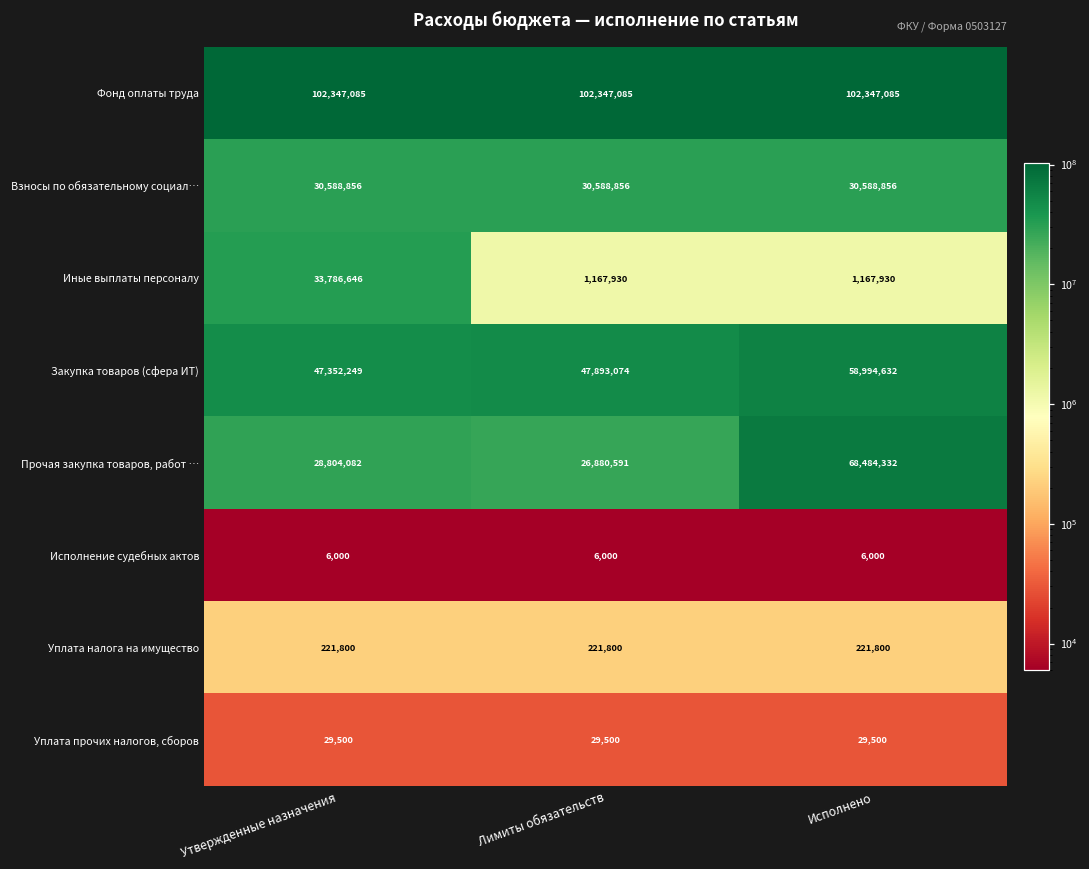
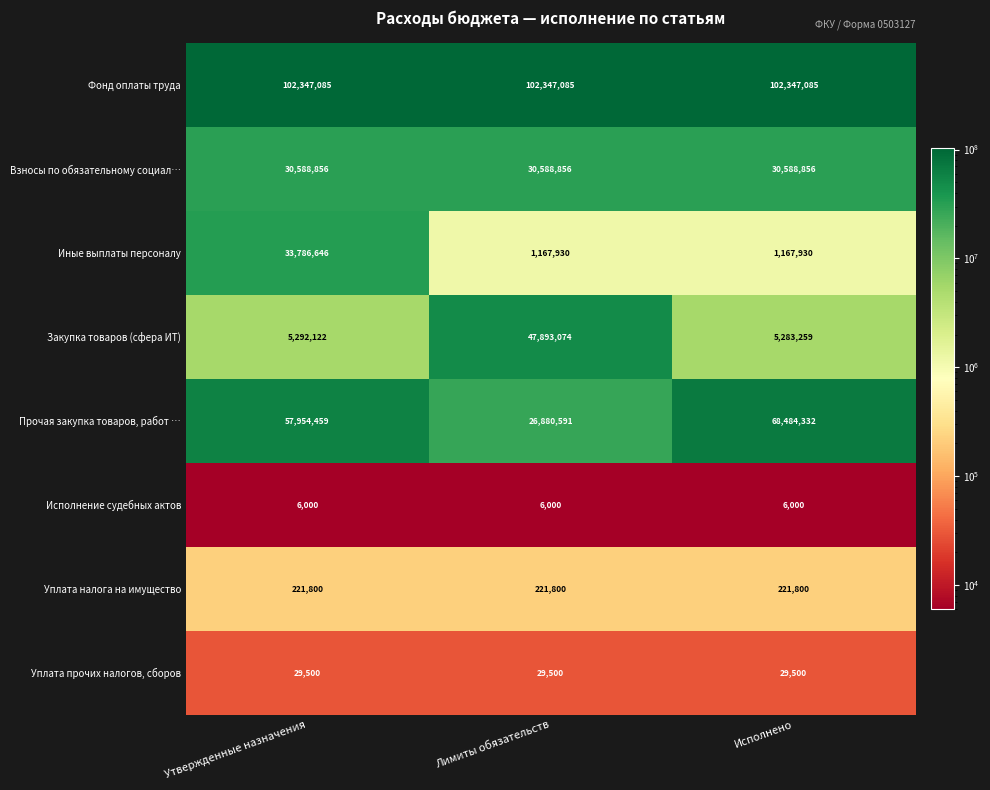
Закупка товаров (сфера ИТ), Утвержденные назначения: 47,352,249 -> 5,292,122
Закупка товаров (сфера ИТ), Исполнено: 58,994,632 -> 5,283,259
Прочая закупка товаров, работ …, Утвержденные назначения: 28,804,082 -> 57,954,459
